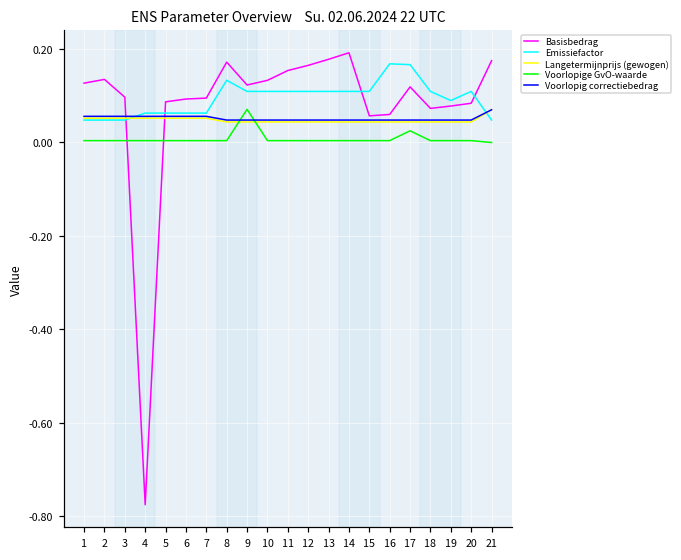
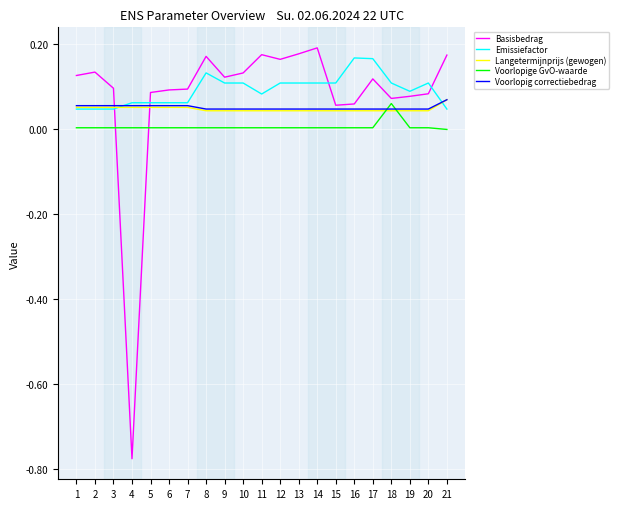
Voorlopige GvO-waarde, 9: 0.07 -> 0.00
Basisbedrag, 11: 0.15 -> 0.18
Emissiefactor, 11: 0.11 -> 0.08
Voorlopige GvO-waarde, 17: 0.03 -> 0.00
Voorlopige GvO-waarde, 18: 0.00 -> 0.06
